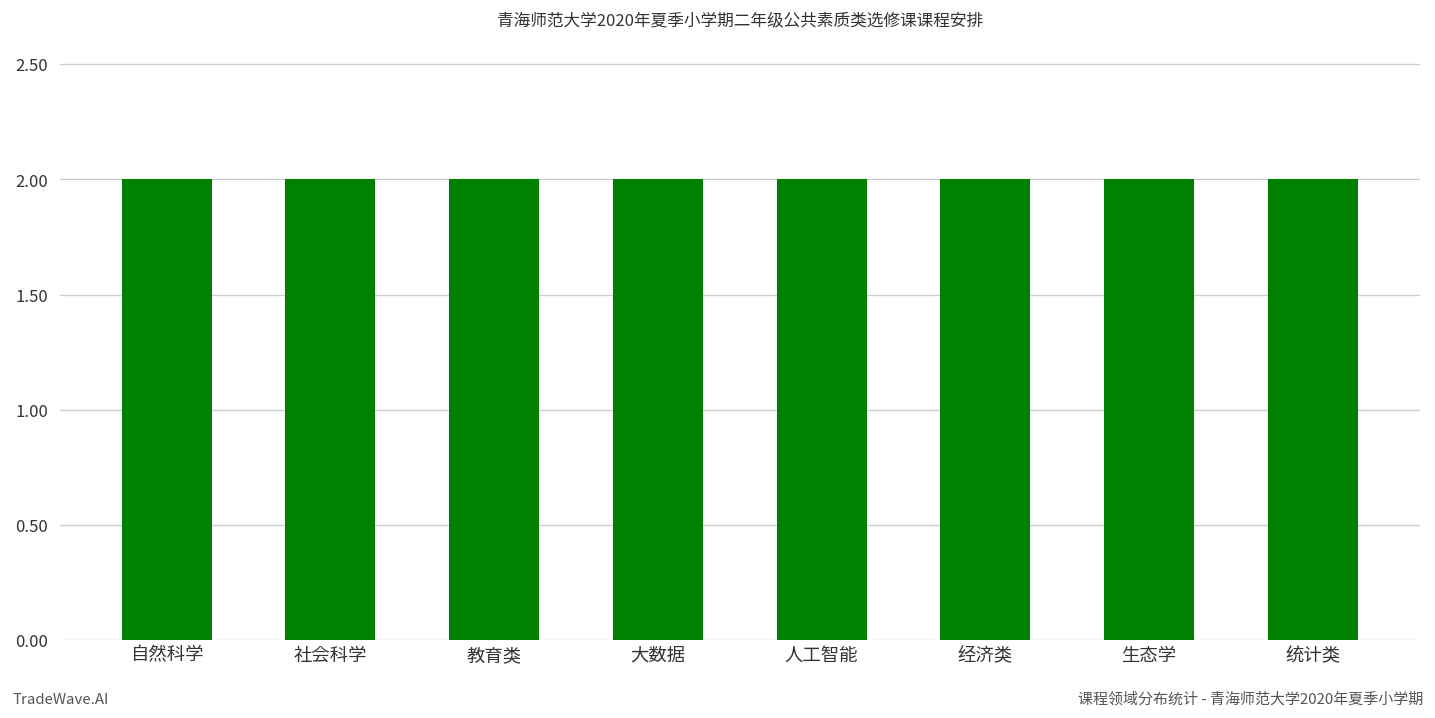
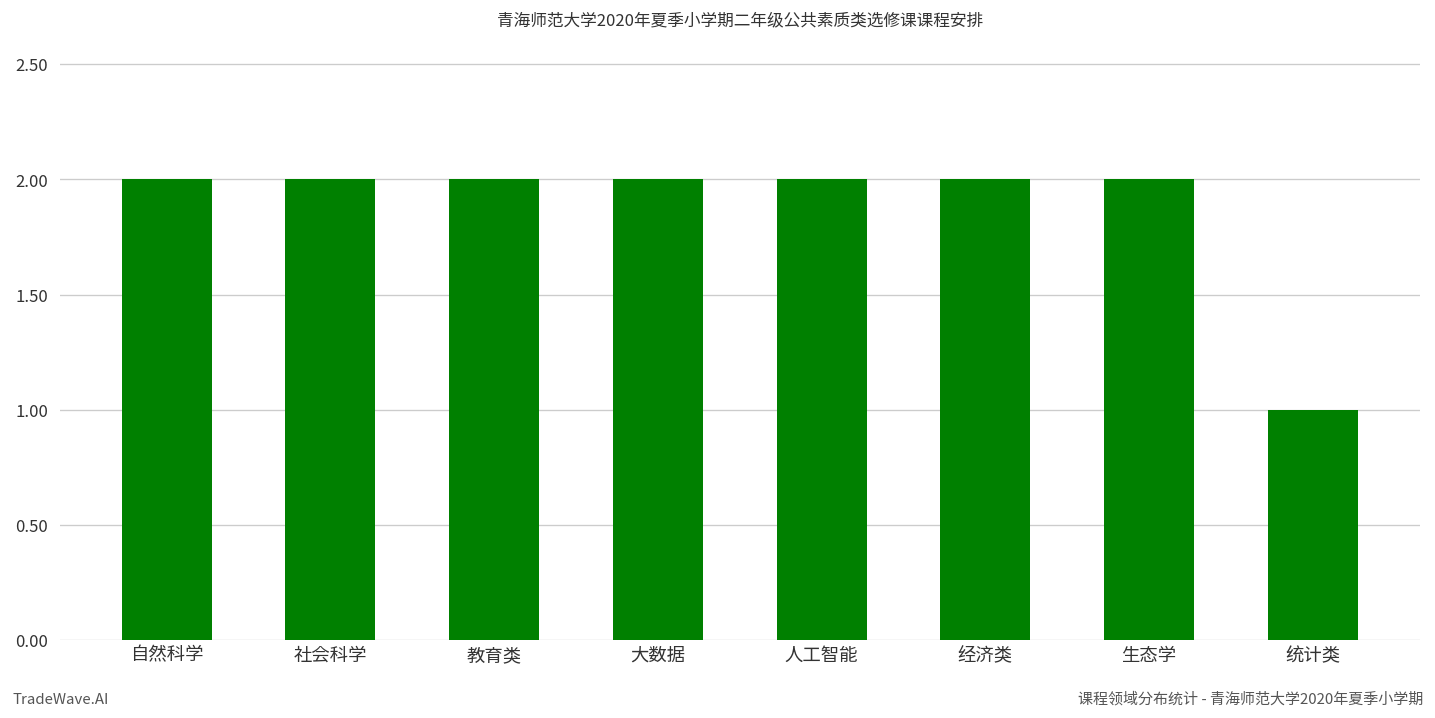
统计类: 2 -> 1
